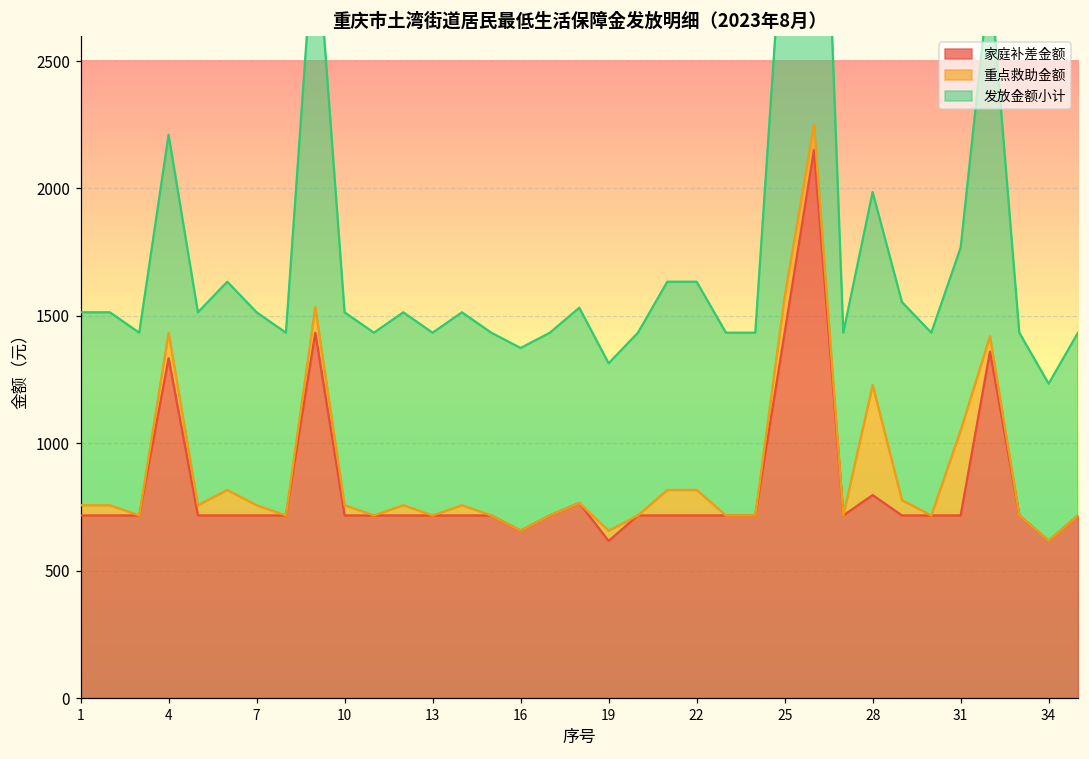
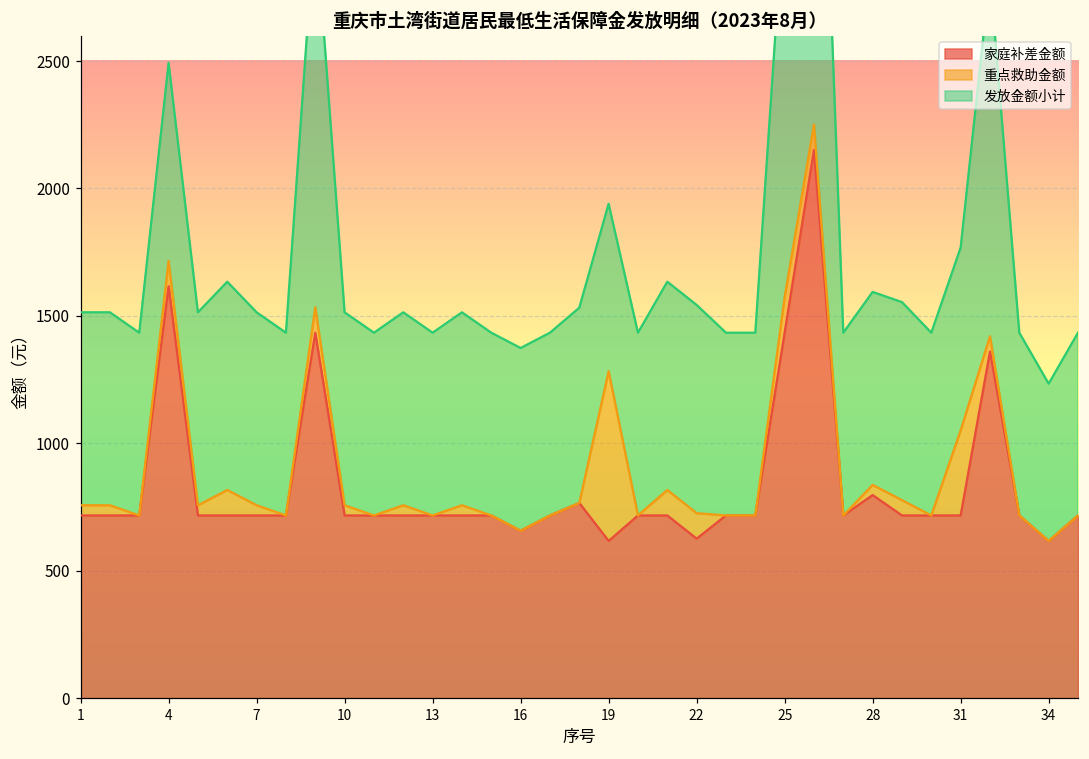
家庭补差金额, 4: 1330 -> 1620
重点救助金额, 19: 40 -> 670
家庭补差金额, 22: 720 -> 630
重点救助金额, 28: 430 -> 40
